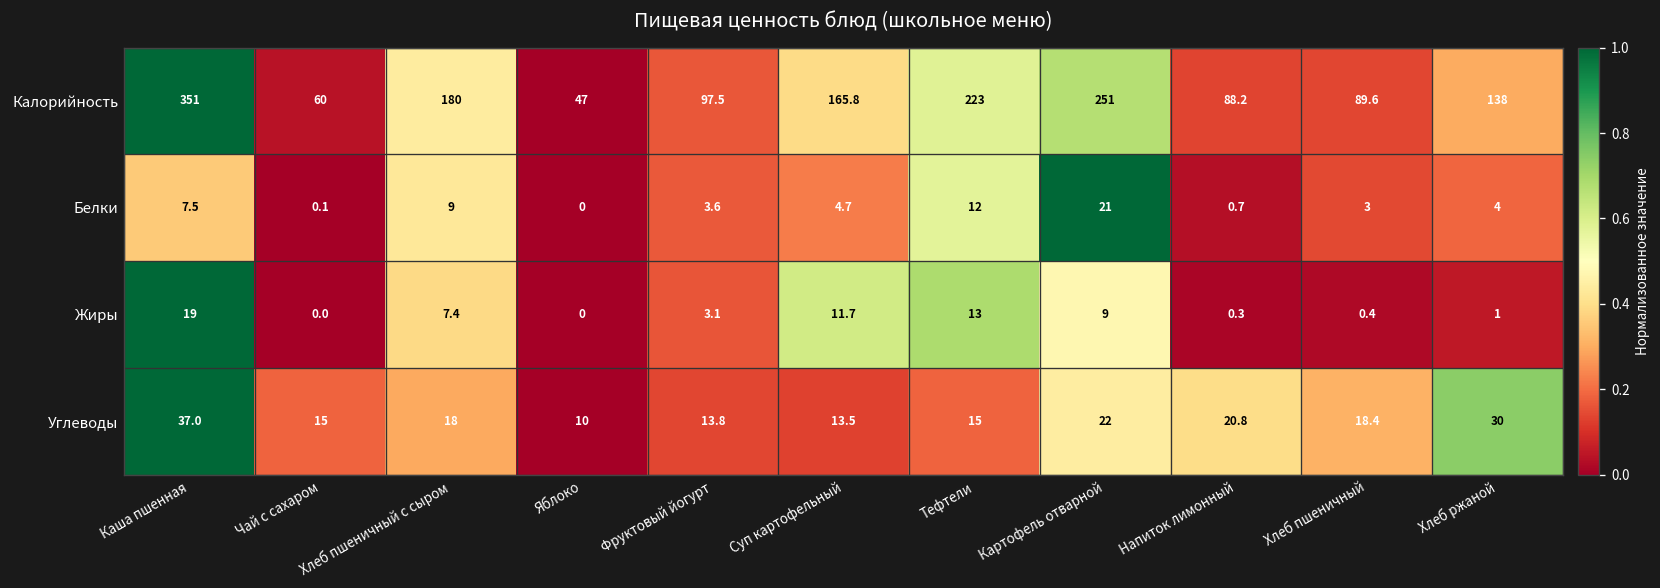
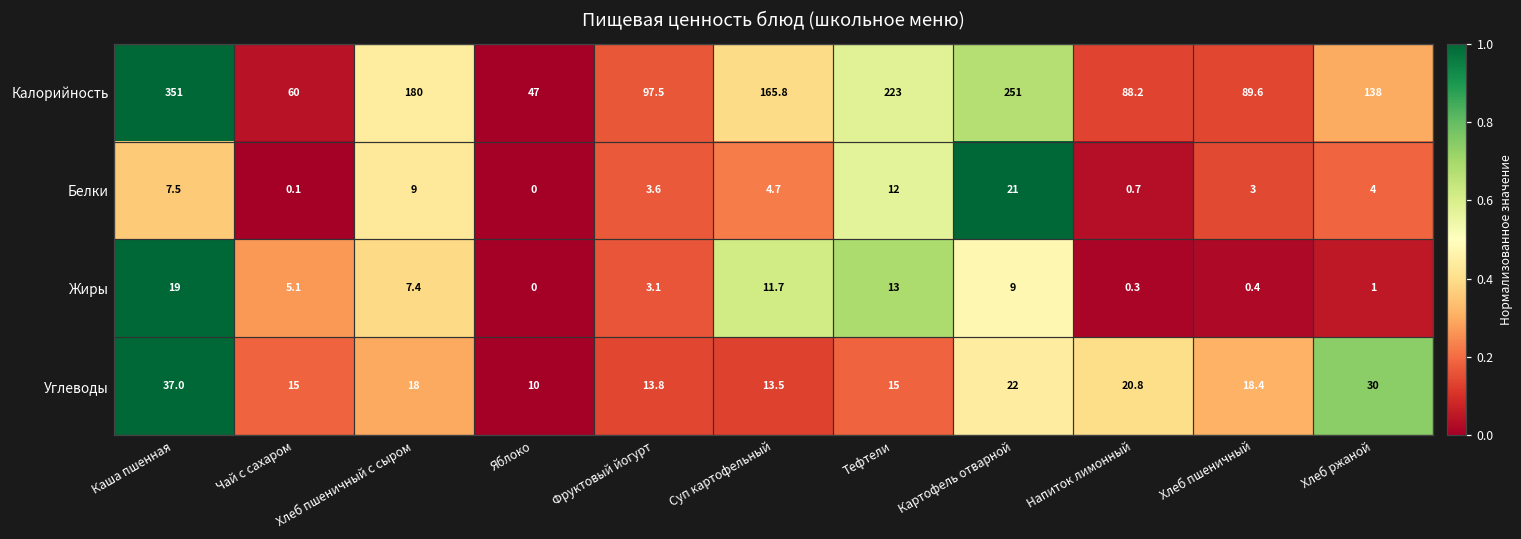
Жиры, Чай с сахаром: 0.0 -> 5.1
